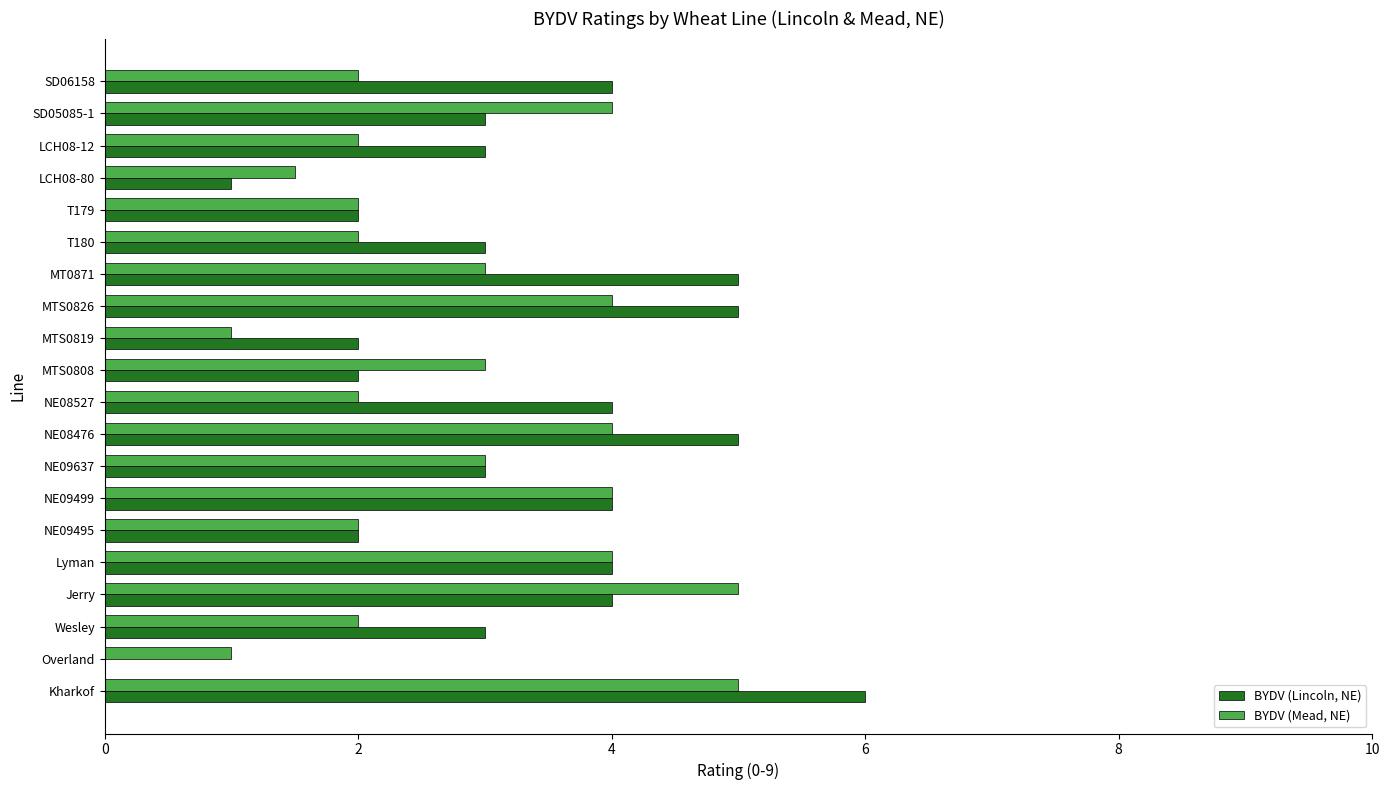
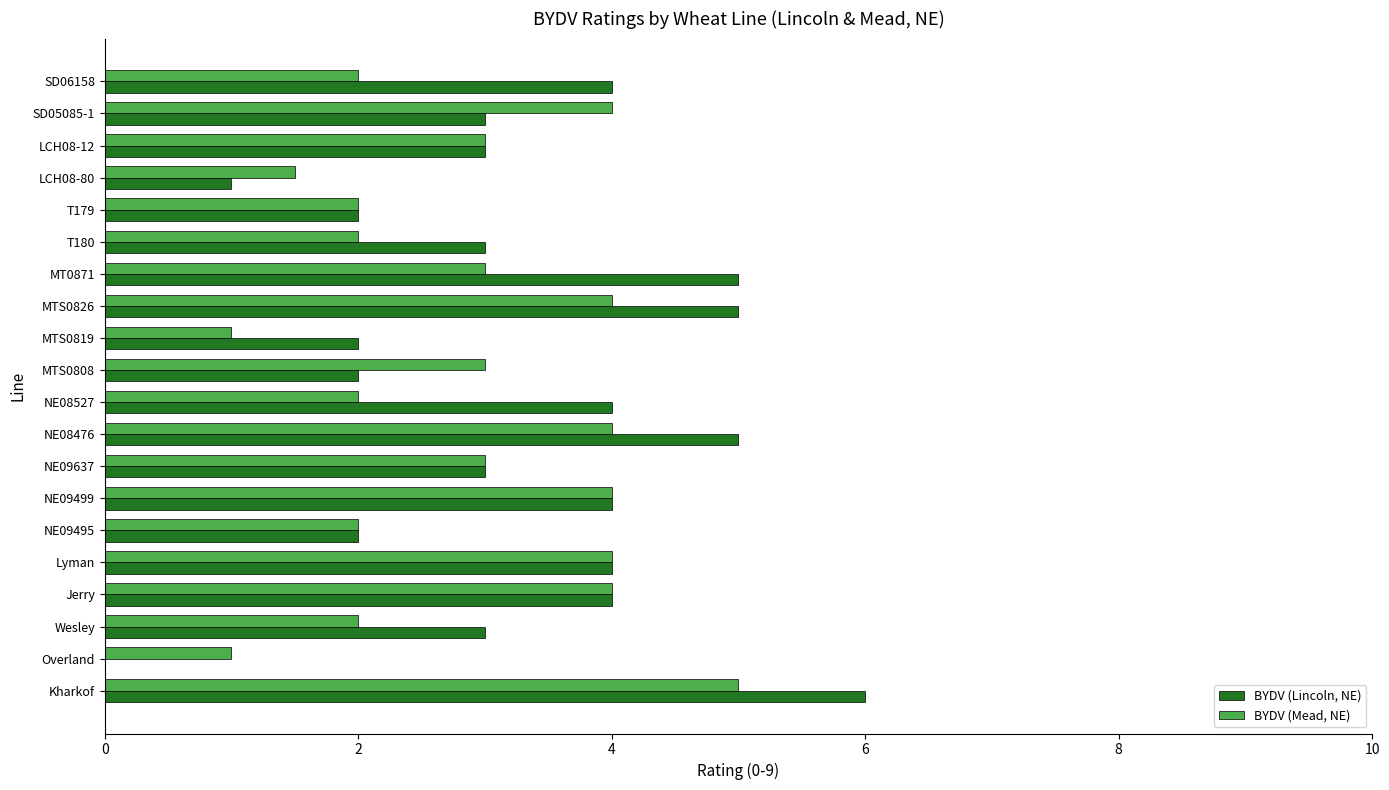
BYDV (Mead, NE), LCH08-12: 2 -> 3
BYDV (Mead, NE), Jerry: 5 -> 4
